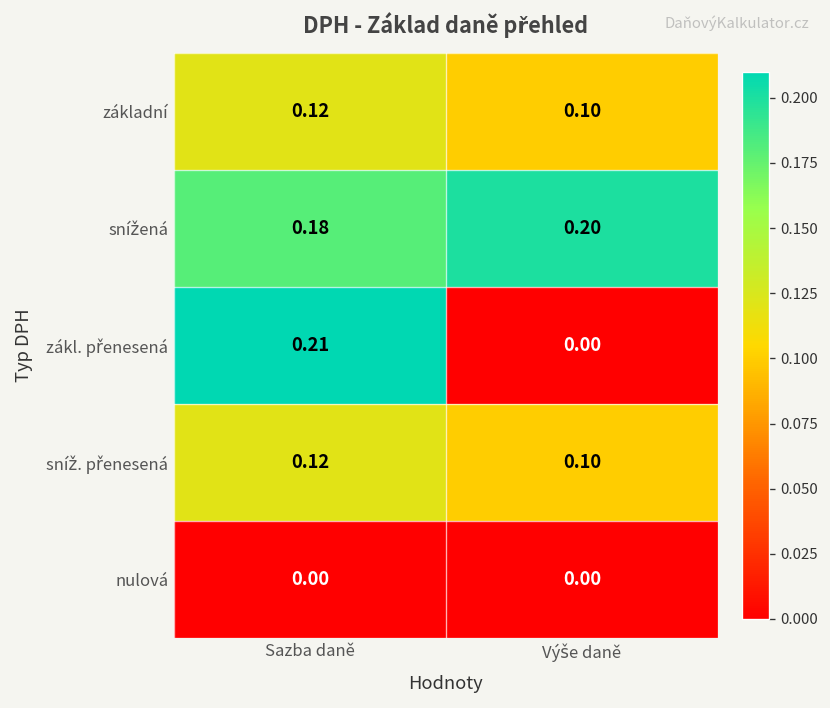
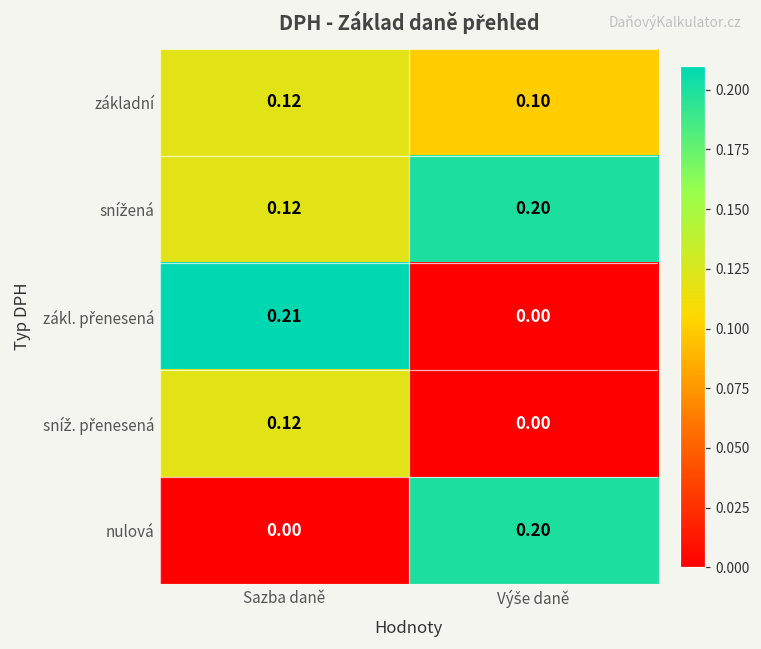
snížená, Sazba daně: 0.18 -> 0.12
sníž. přenesená, Výše daně: 0.10 -> 0.00
nulová, Výše daně: 0.00 -> 0.20
